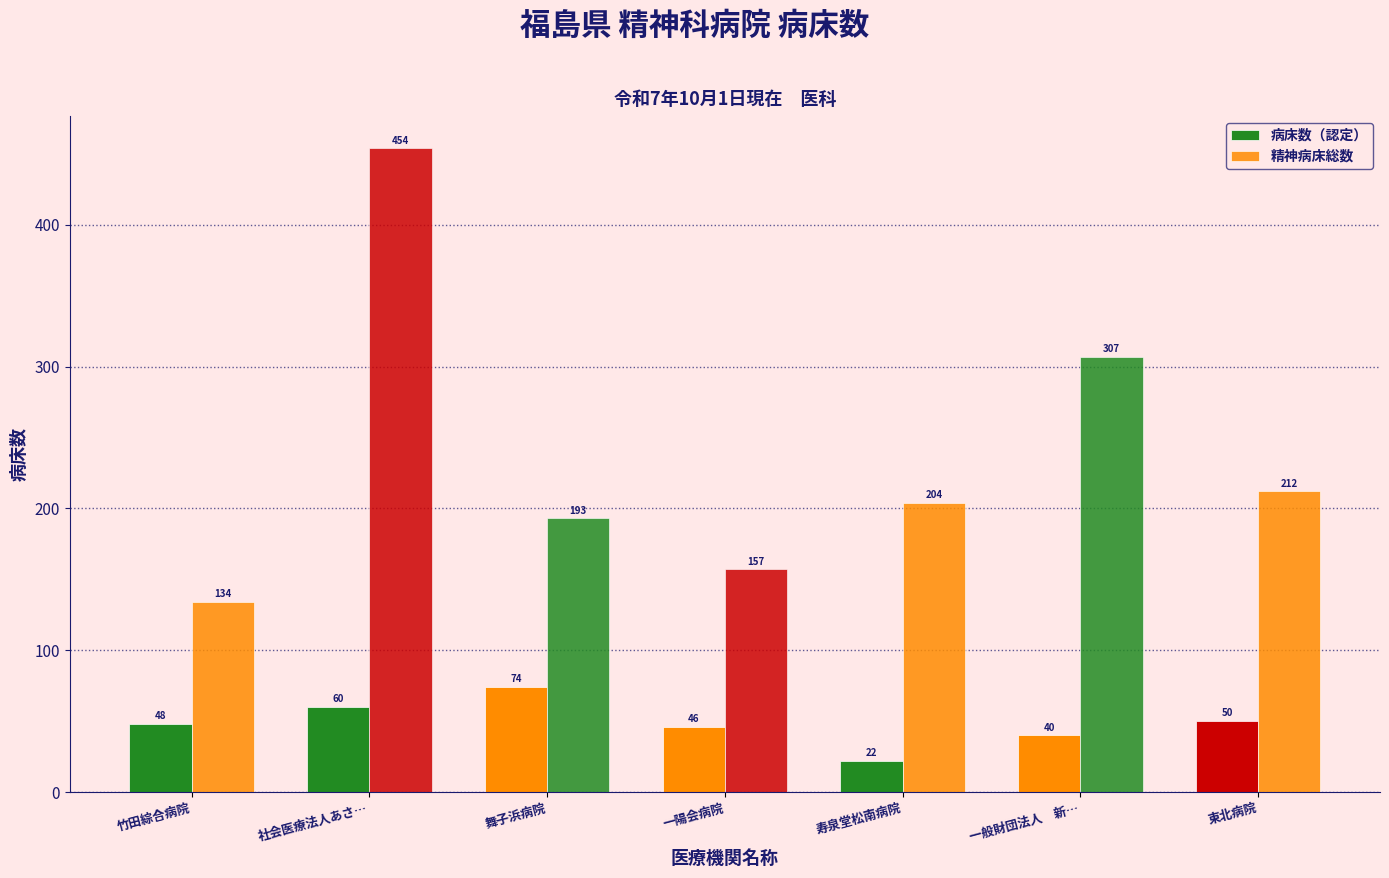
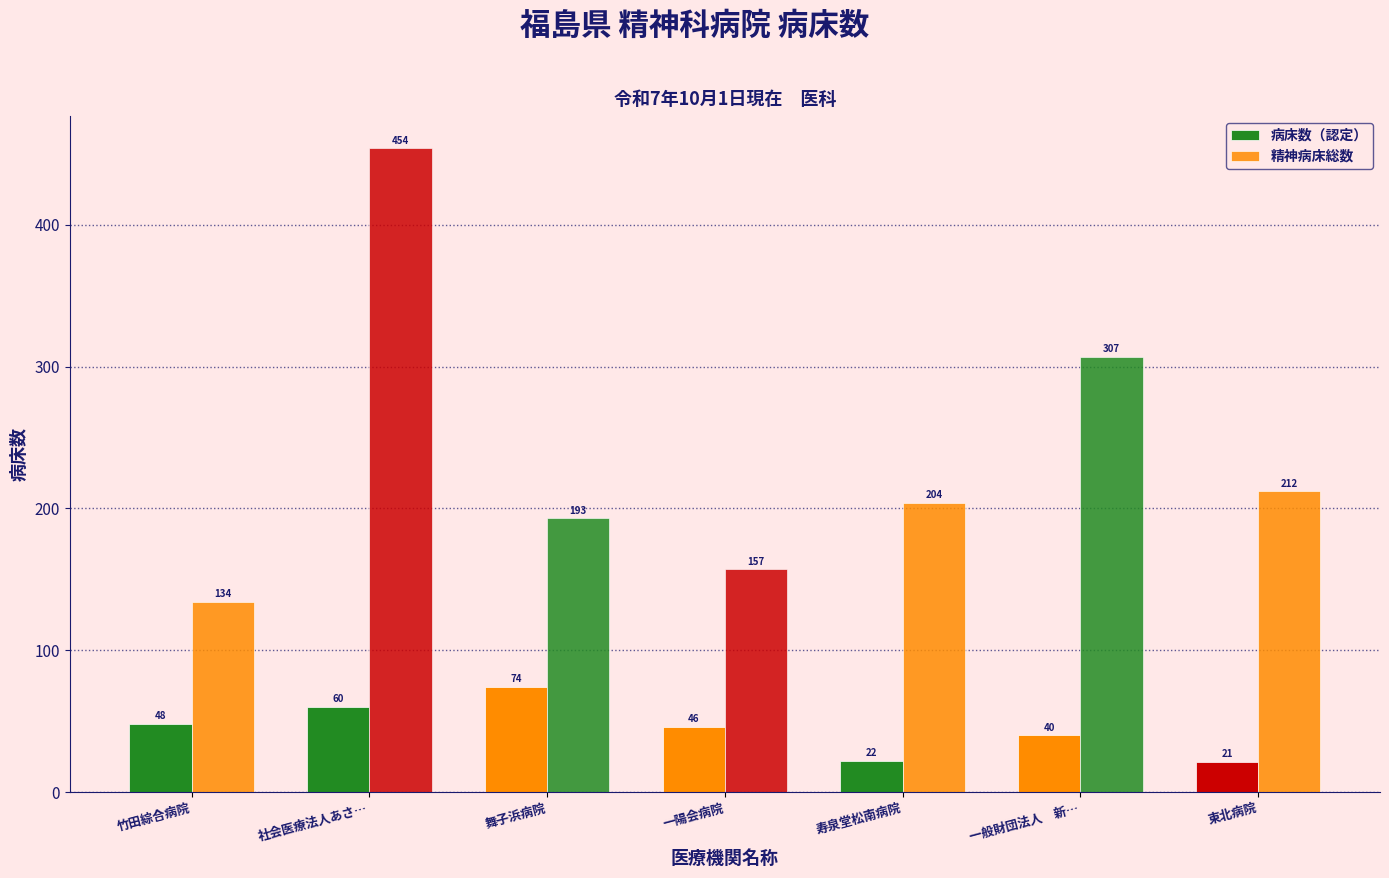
病床数（認定）, 東北病院: 50 -> 21
